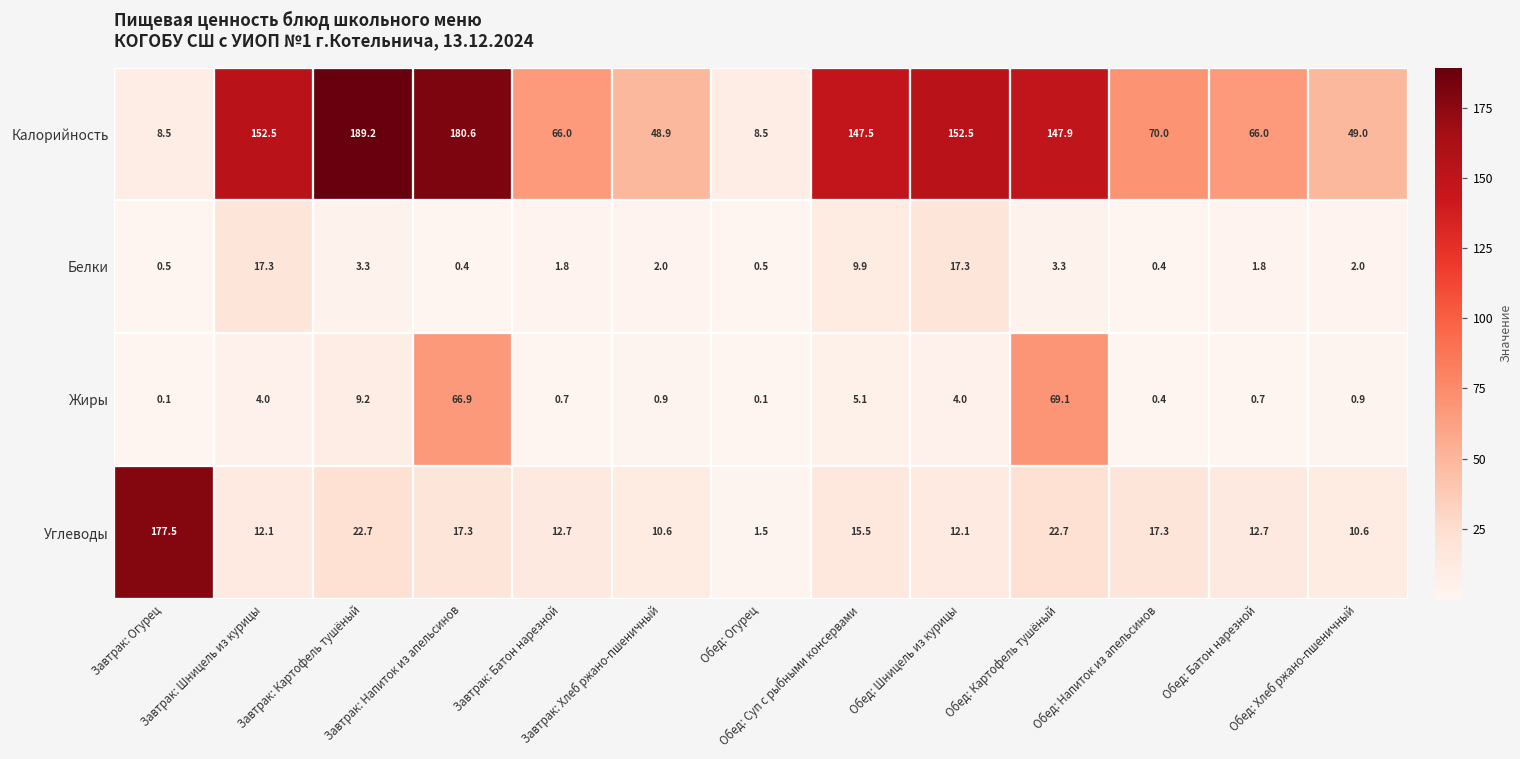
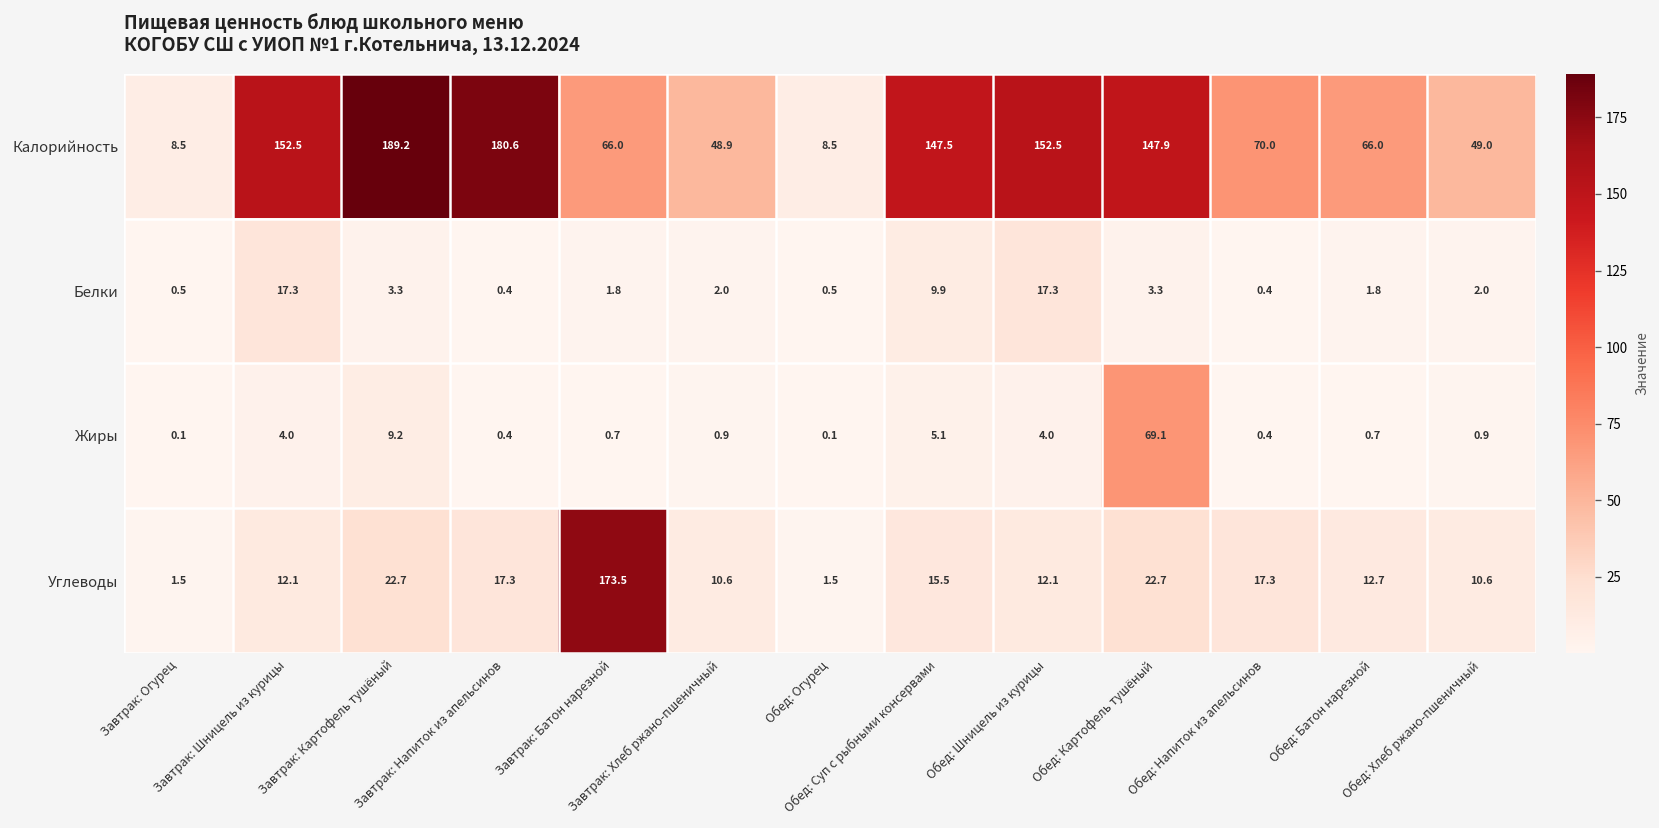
Жиры, Завтрак: Напиток из апельсинов: 66.9 -> 0.4
Углеводы, Завтрак: Огурец: 177.5 -> 1.5
Углеводы, Завтрак: Батон нарезной: 12.7 -> 173.5
